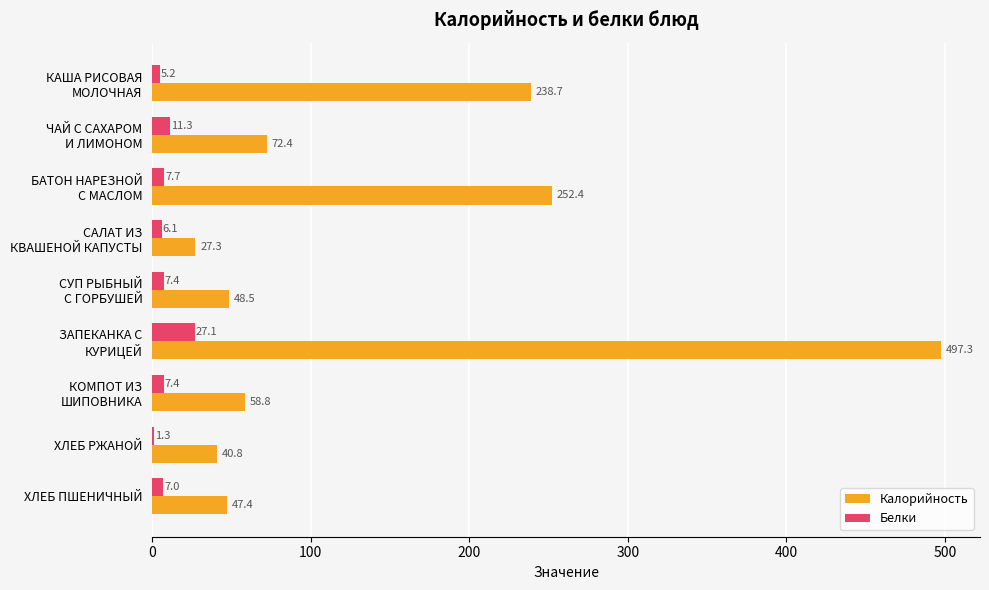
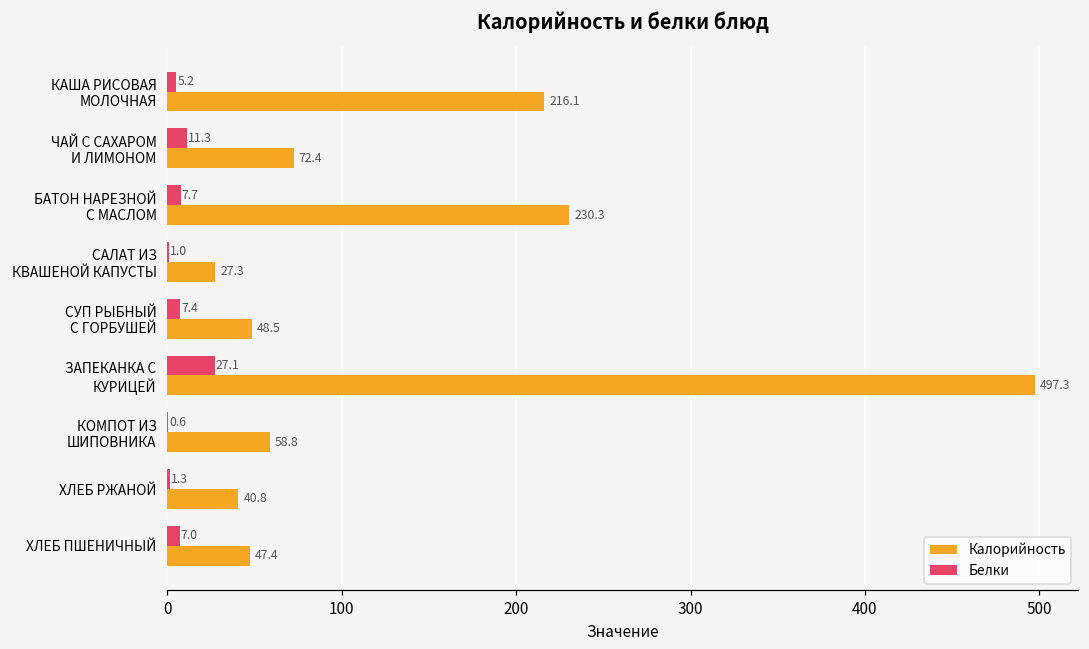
Калорийность, КАША РИСОВАЯ МОЛОЧНАЯ: 238.7 -> 216.1
Калорийность, БАТОН НАРЕЗНОЙ С МАСЛОМ: 252.4 -> 230.3
Белки, САЛАТ ИЗ КВАШЕНОЙ КАПУСТЫ: 6.1 -> 1.0
Белки, КОМПОТ ИЗ ШИПОВНИКА: 7.4 -> 0.6
